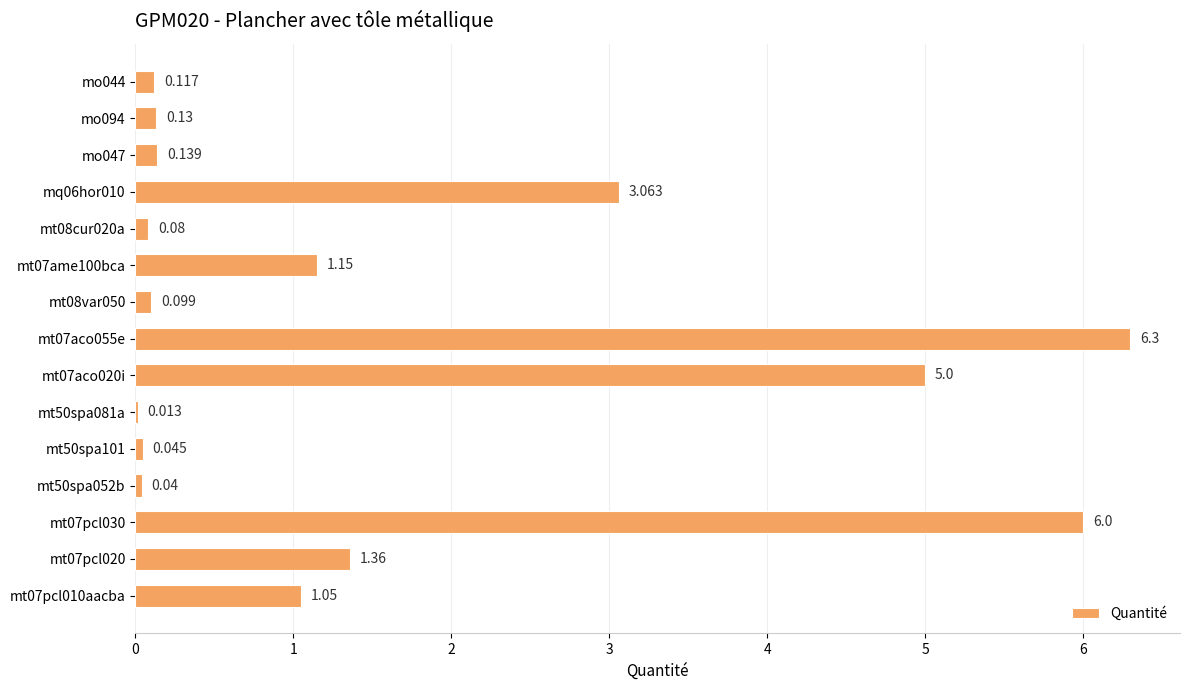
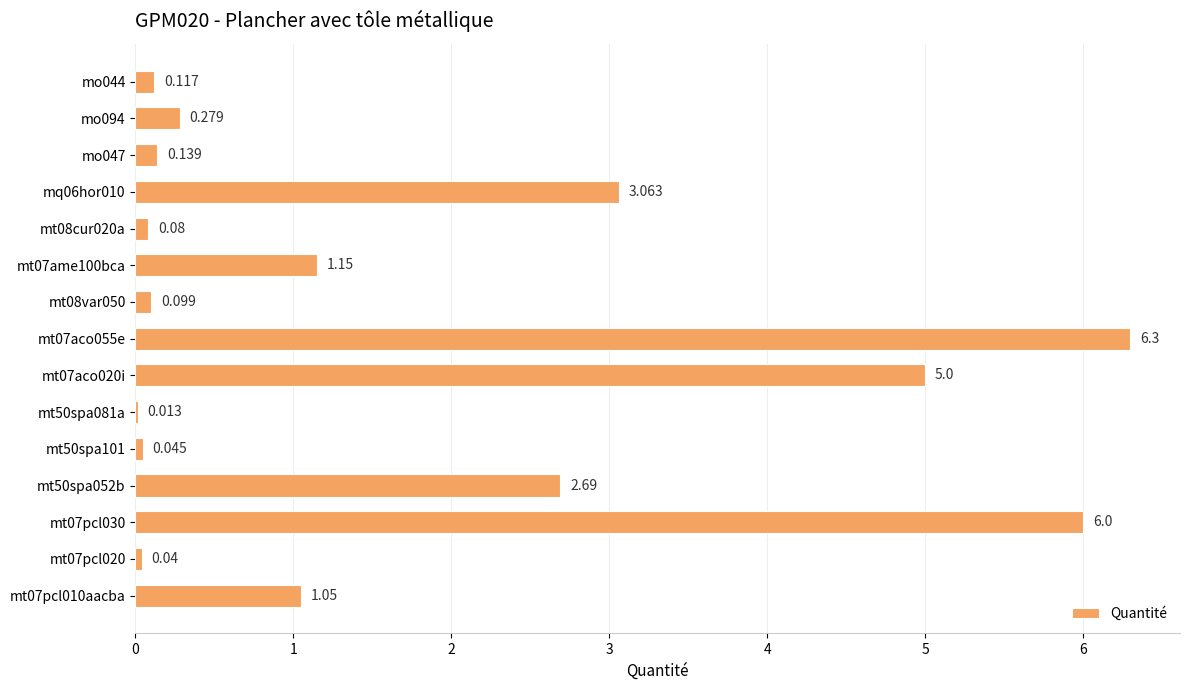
mo094: 0.13 -> 0.279
mt50spa052b: 0.04 -> 2.69
mt07pcl020: 1.36 -> 0.04
